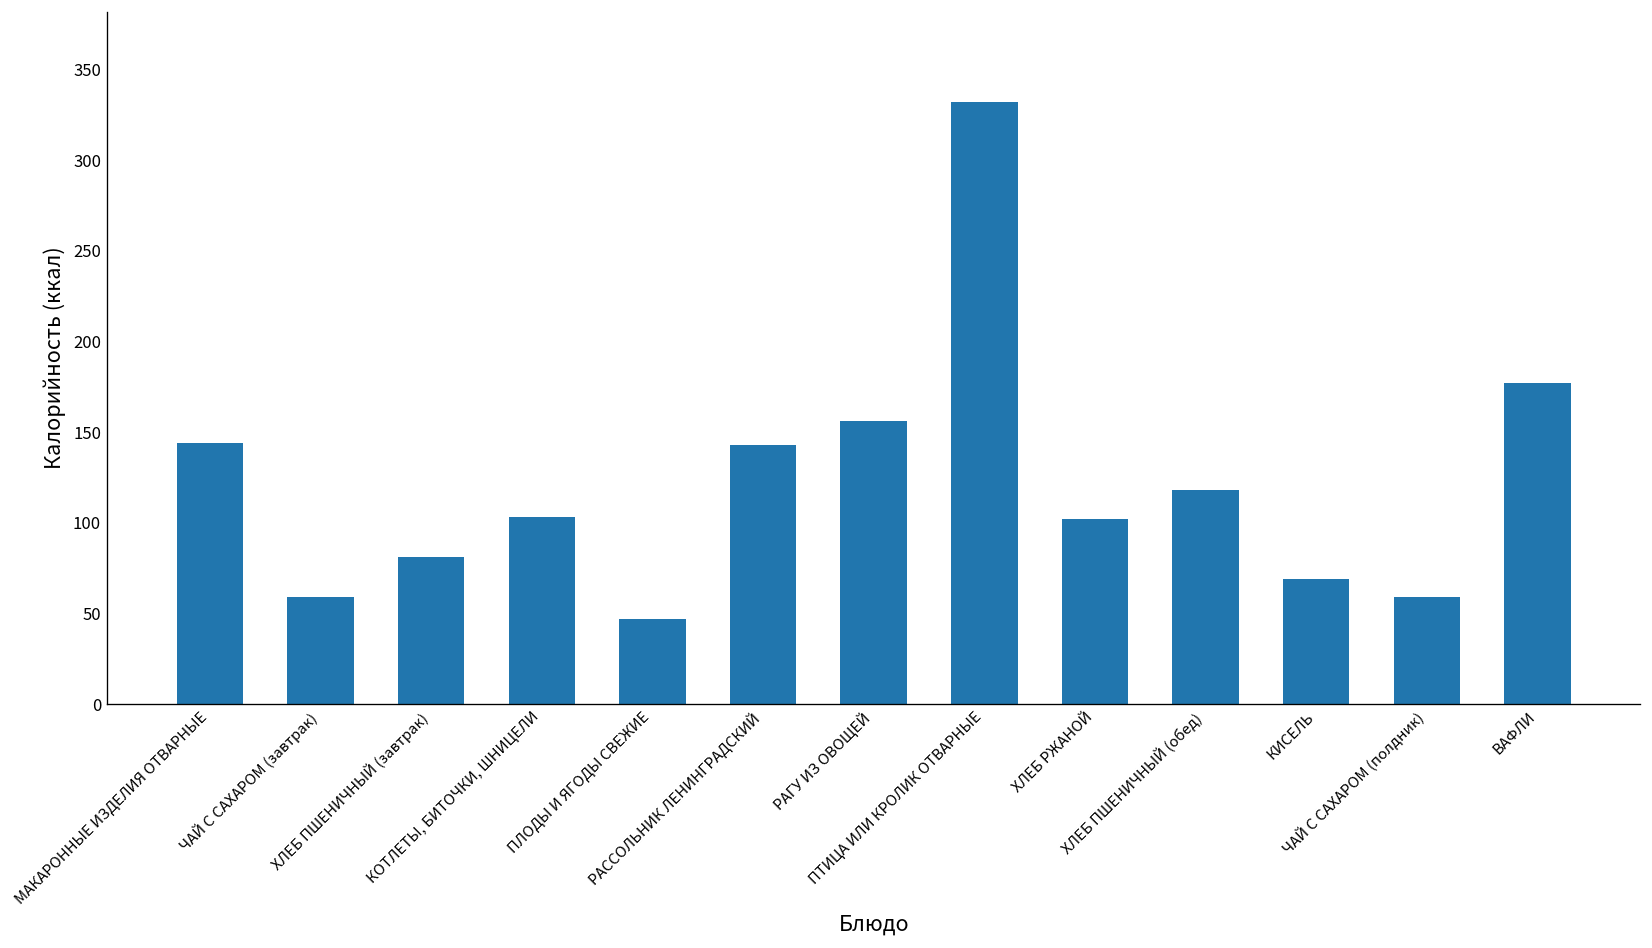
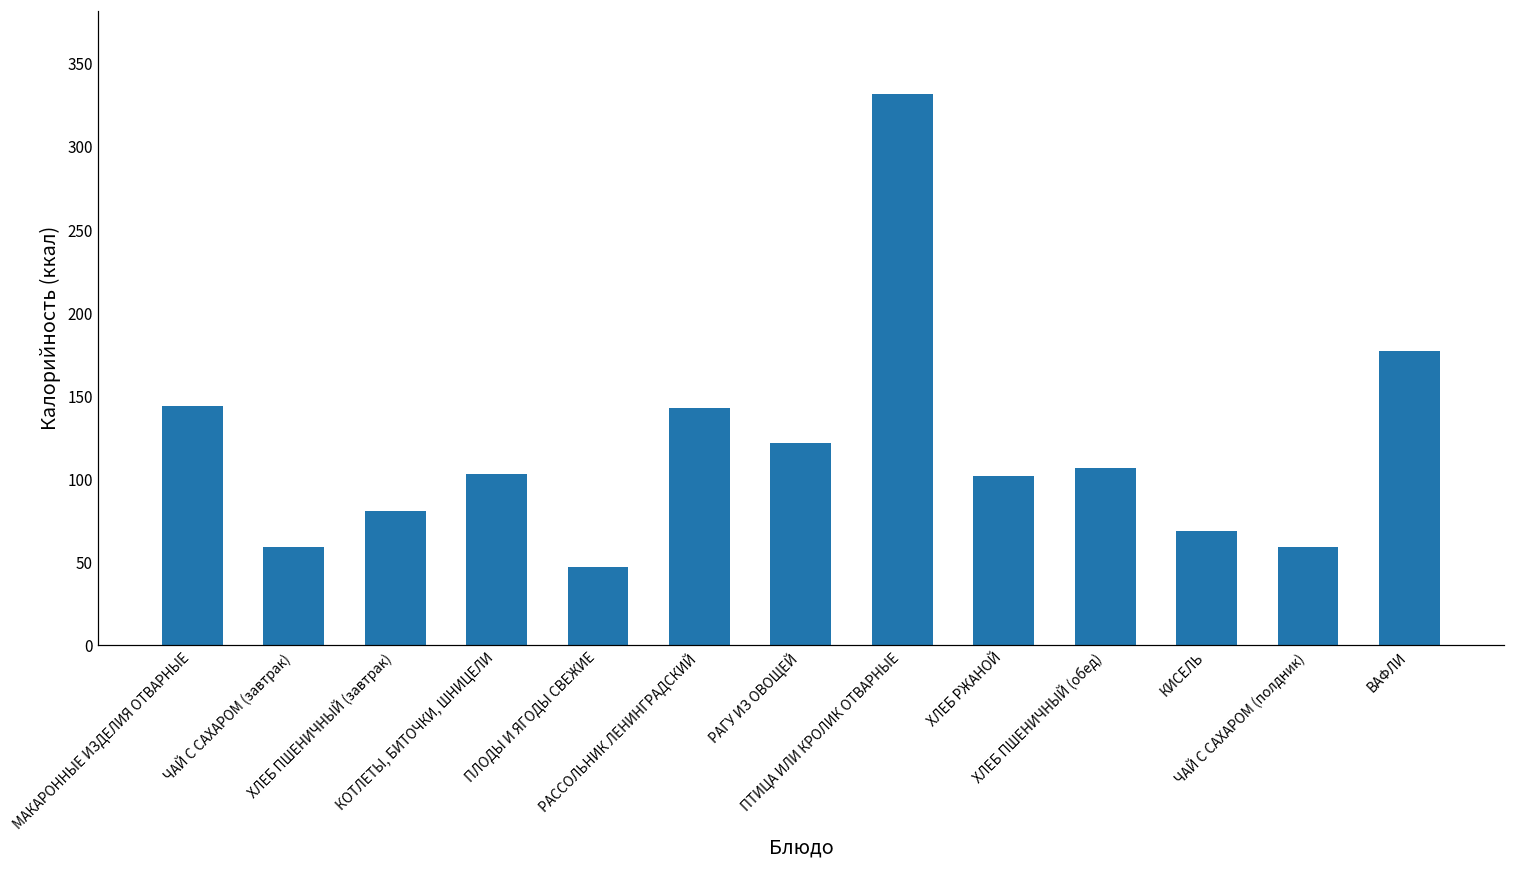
РАГУ ИЗ ОВОЩЕЙ: 156 -> 122
ХЛЕБ ПШЕНИЧНЫЙ (обед): 118 -> 107
